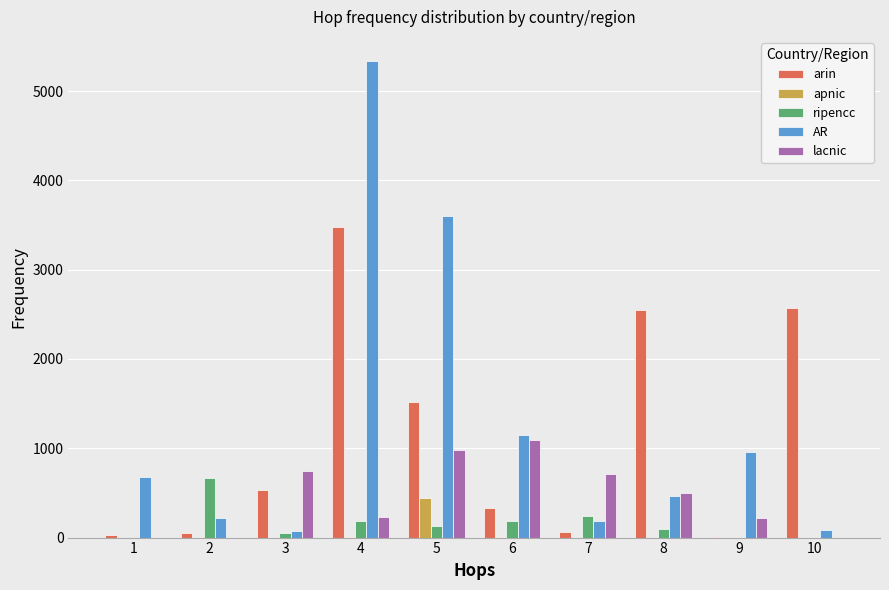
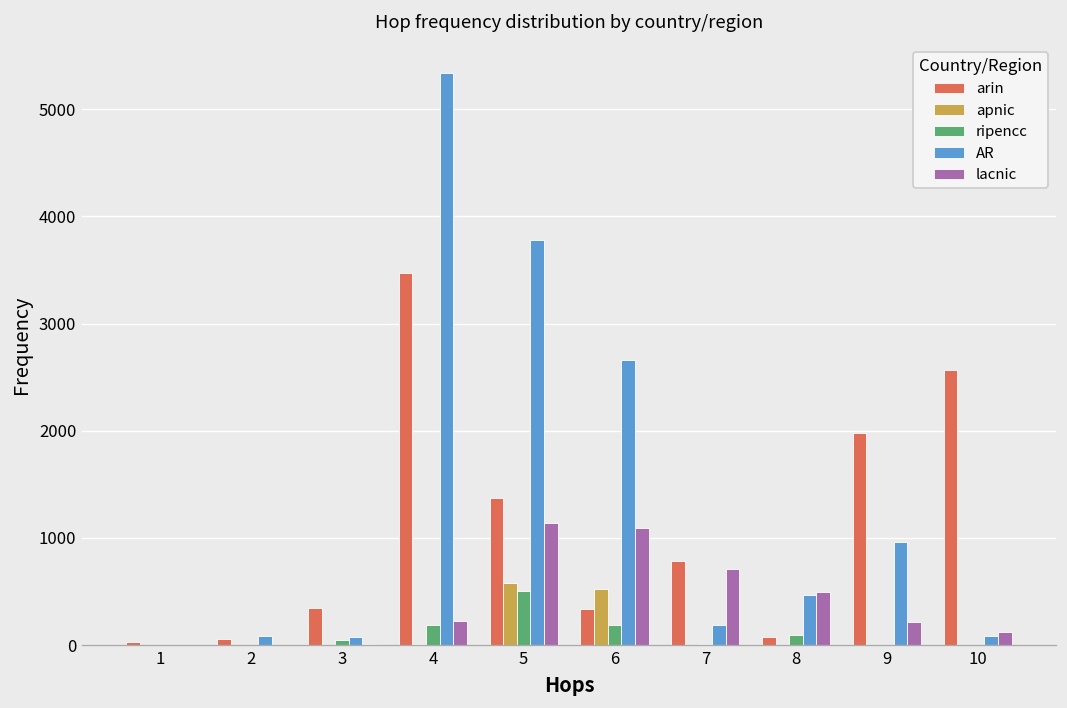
AR, 1: 700 -> 0
ripencc, 2: 700 -> 0
AR, 2: 200 -> 100
arin, 3: 500 -> 400
lacnic, 3: 700 -> 0
arin, 5: 1500 -> 1400
apnic, 5: 400 -> 600
ripencc, 5: 100 -> 500
AR, 5: 3600 -> 3800
lacnic, 5: 1000 -> 1100
apnic, 6: 0 -> 500
AR, 6: 1100 -> 2700
arin, 7: 100 -> 800
ripencc, 7: 200 -> 0
arin, 8: 2500 -> 100
arin, 9: 0 -> 2000
lacnic, 10: 0 -> 100
